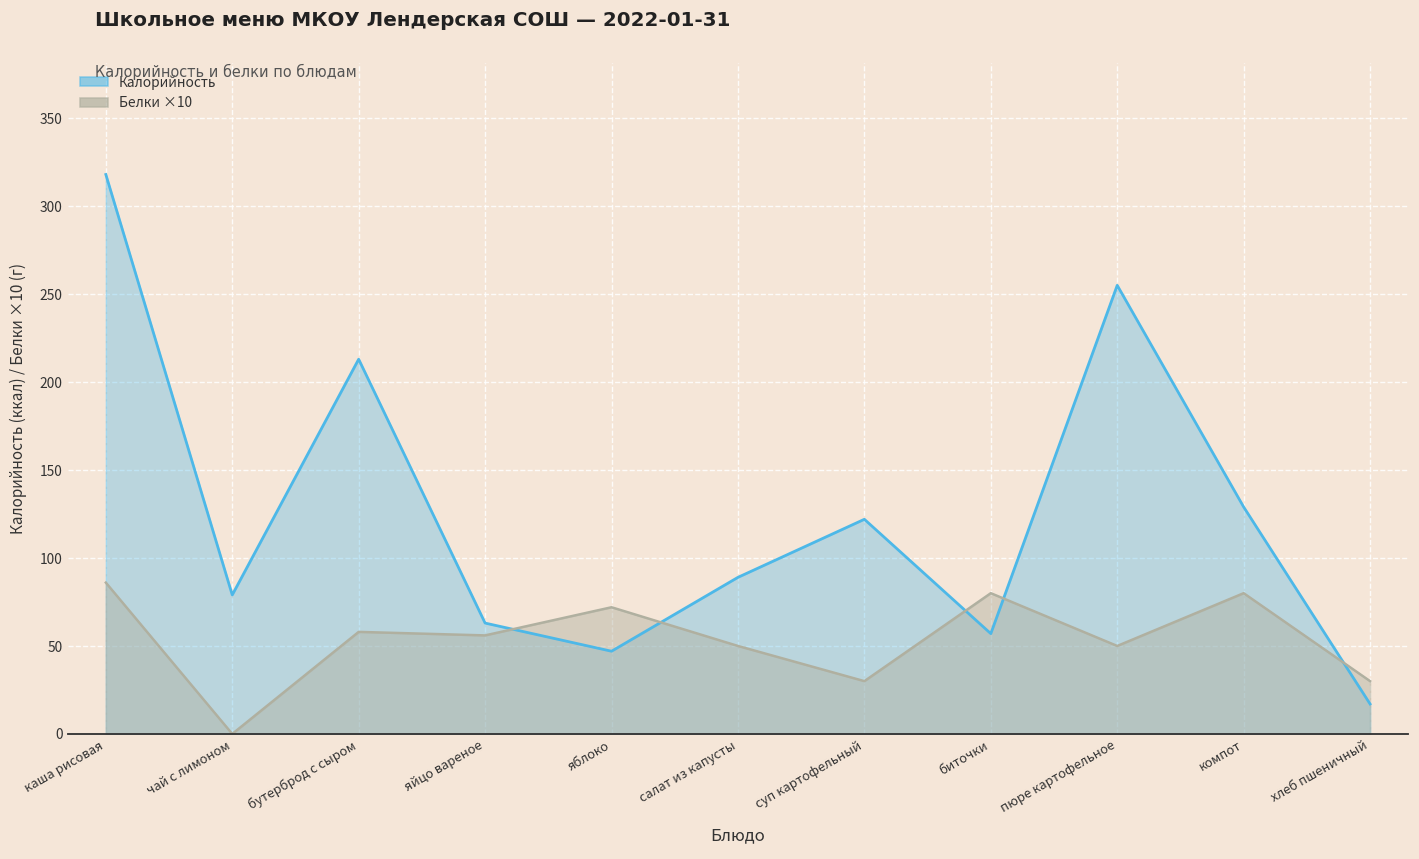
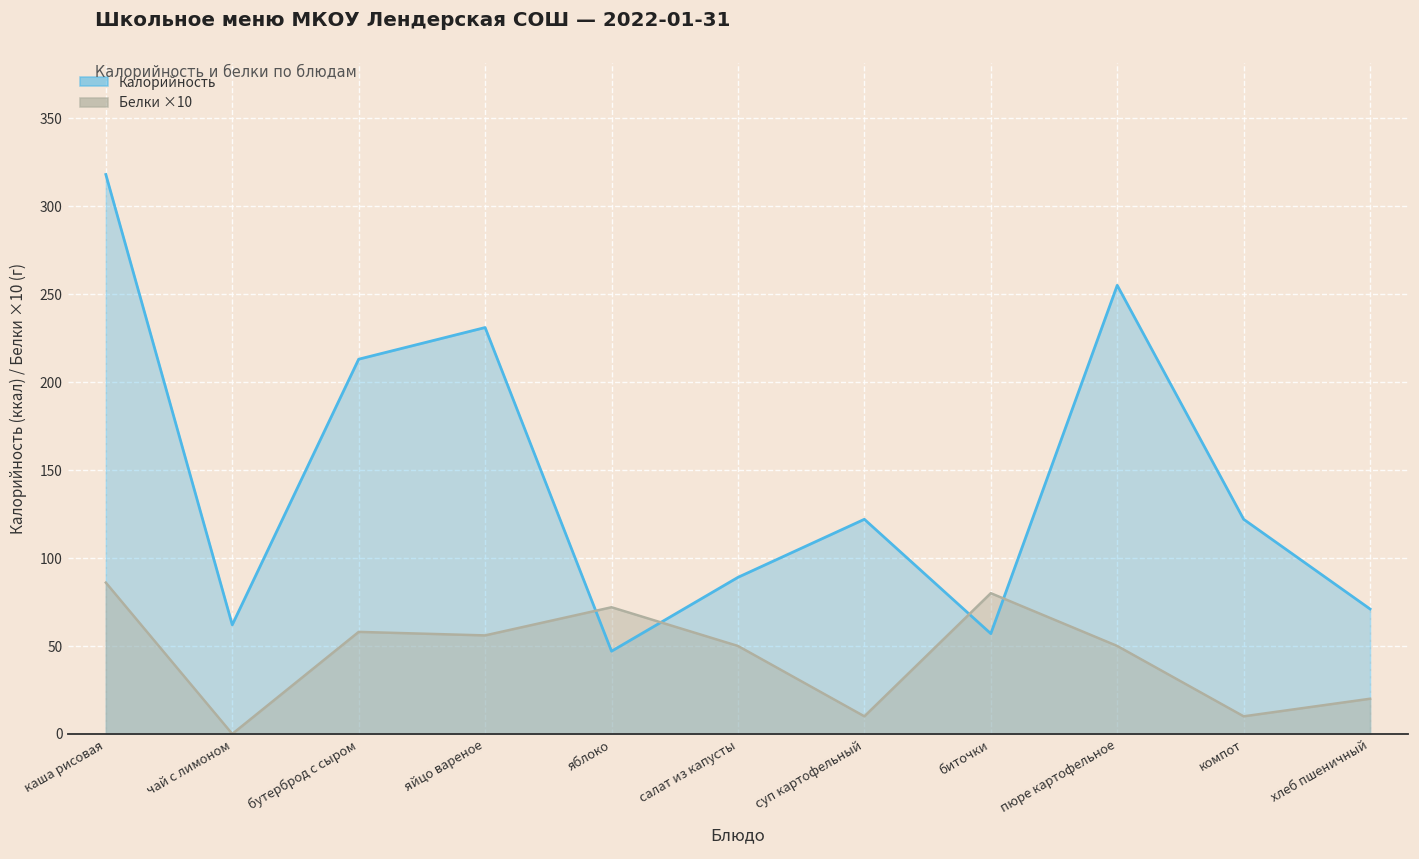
Калорийность, чай с лимоном: 79 -> 62
Калорийность, яйцо вареное: 63 -> 231
Белки ×10, суп картофельный: 30 -> 10
Калорийность, компот: 129 -> 122
Белки ×10, компот: 80 -> 10
Калорийность, хлеб пшеничный: 17 -> 71
Белки ×10, хлеб пшеничный: 30 -> 20
